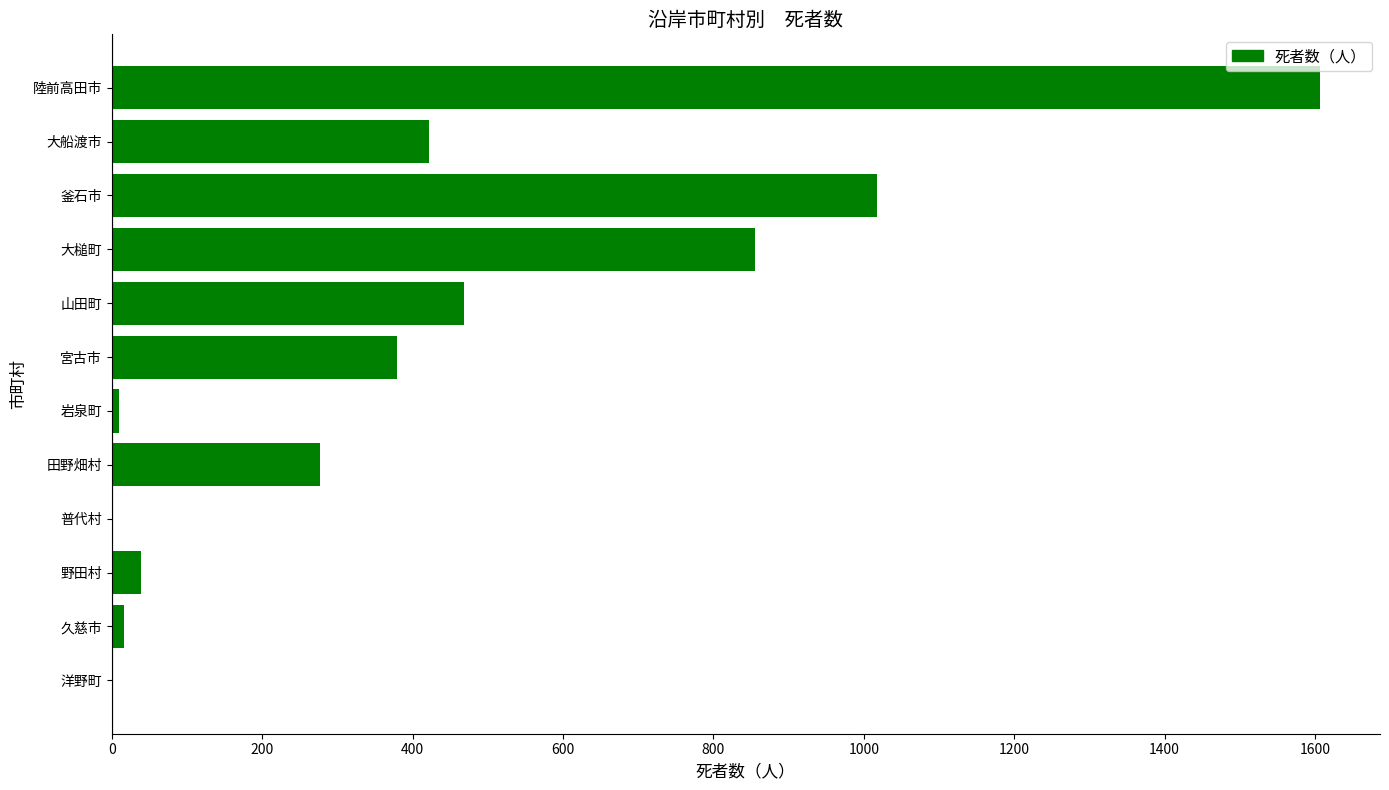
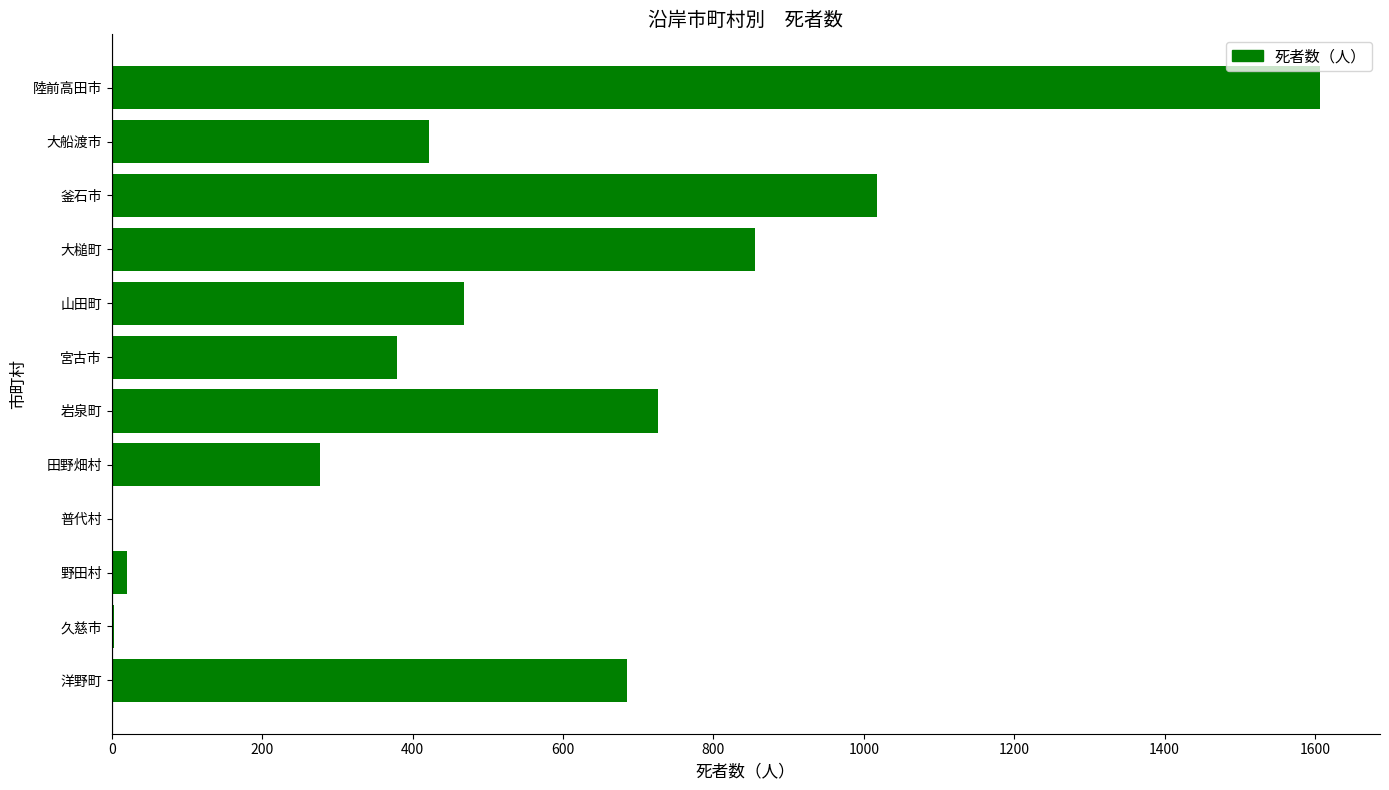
岩泉町: 10 -> 730
野田村: 40 -> 20
久慈市: 20 -> 0
洋野町: 0 -> 690
